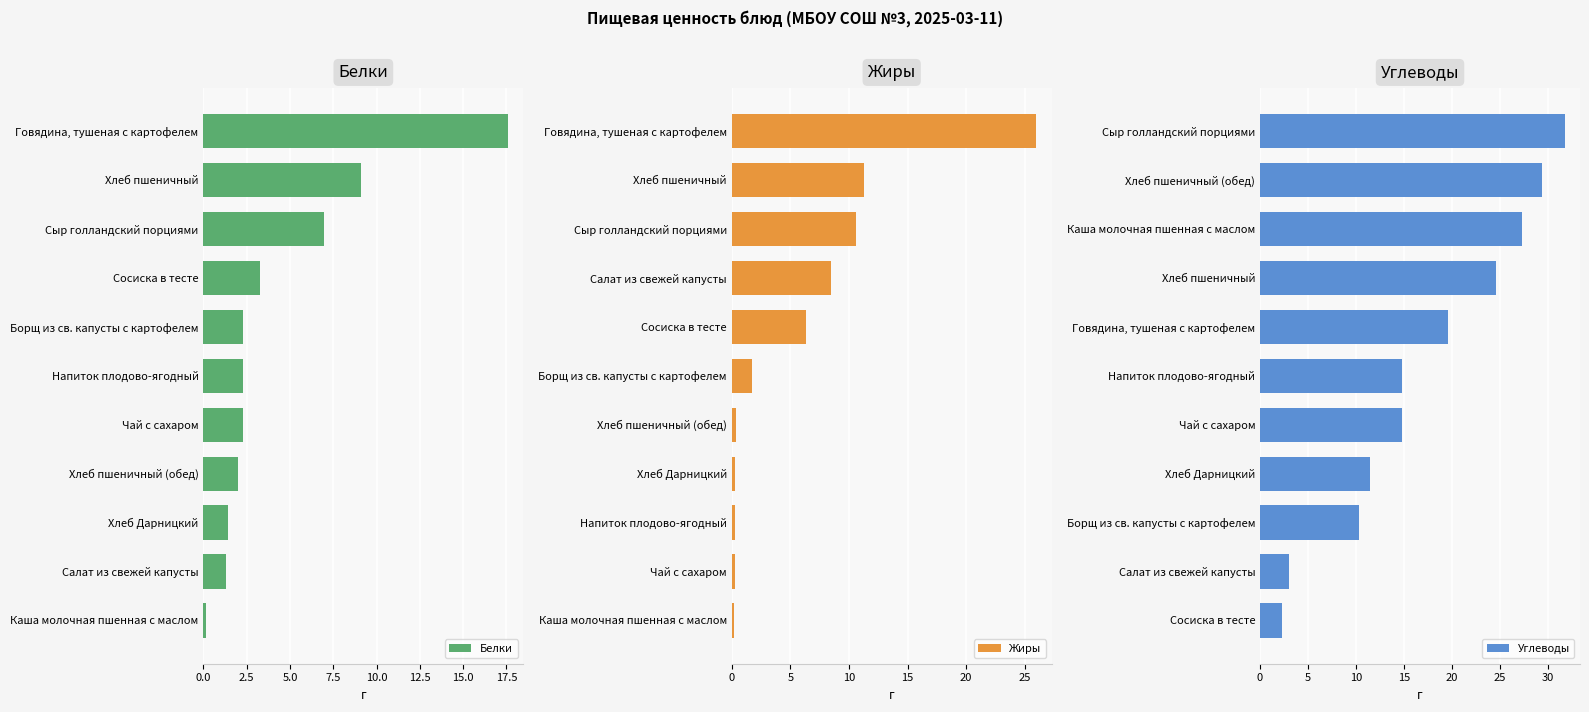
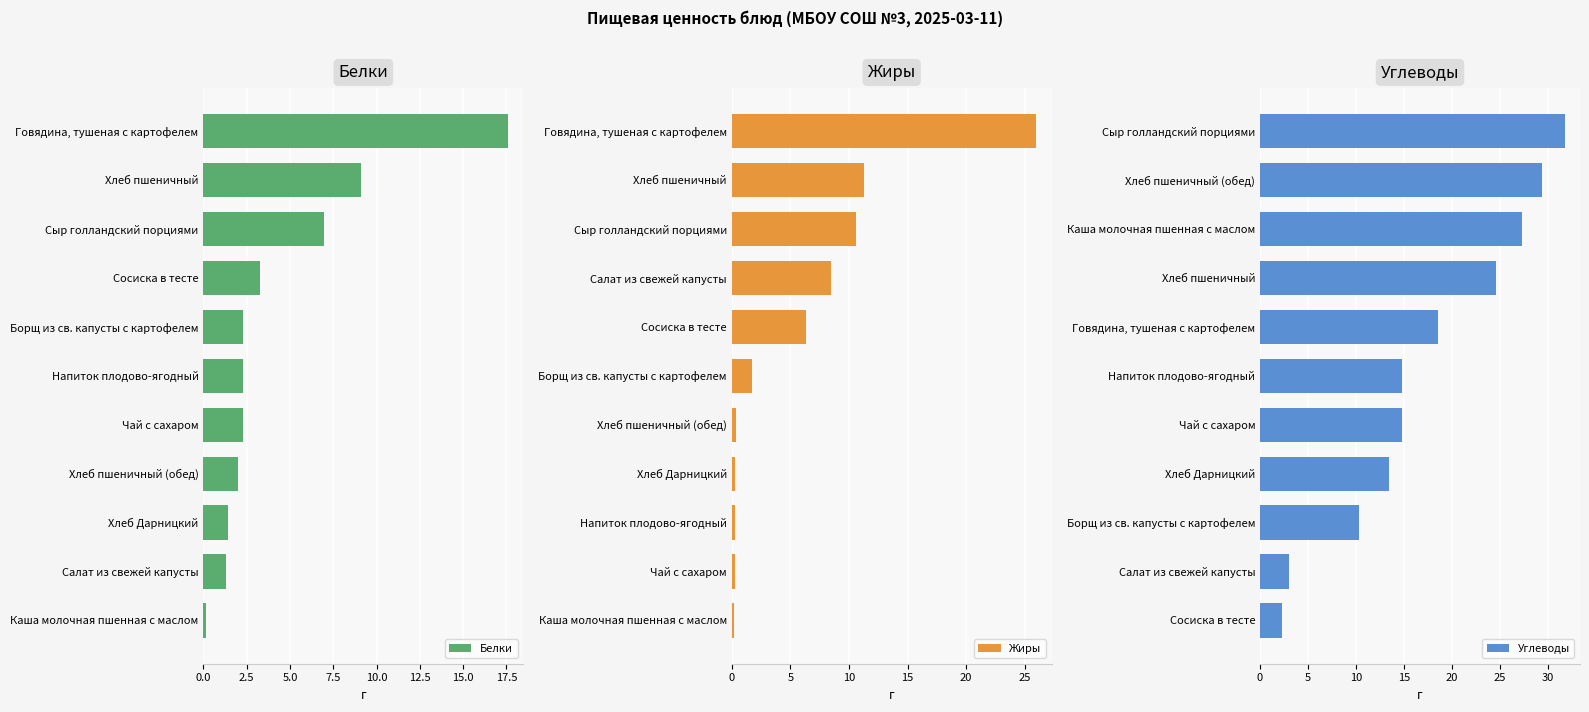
Углеводы, Говядина, тушеная с картофелем: 20 -> 19
Углеводы, Хлеб Дарницкий: 12 -> 13
